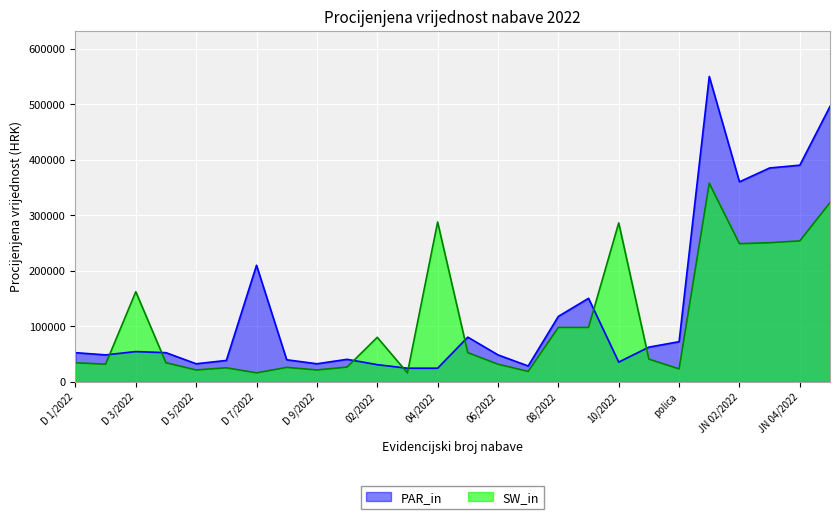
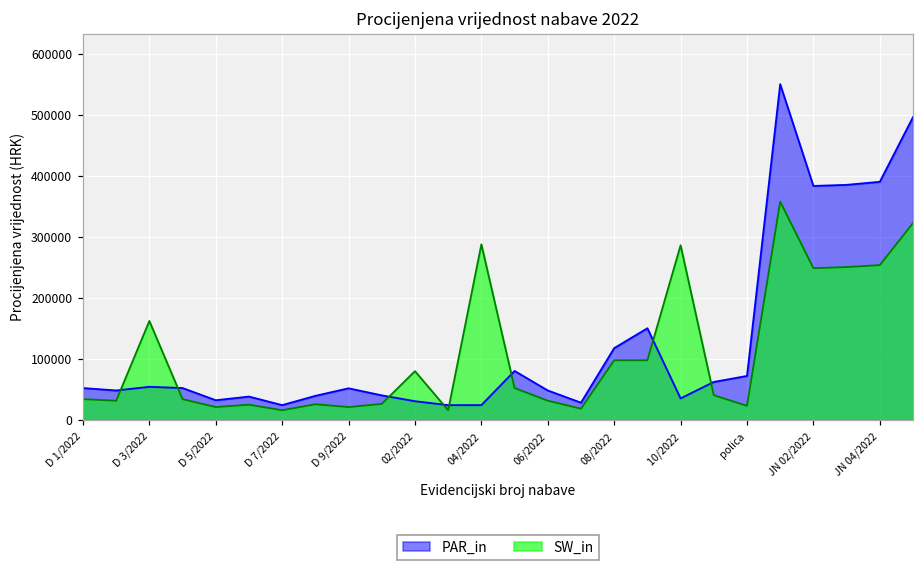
PAR_in, D 7/2022: 210000 -> 20000
PAR_in, D 9/2022: 30000 -> 50000
PAR_in, JN 02/2022: 360000 -> 380000
